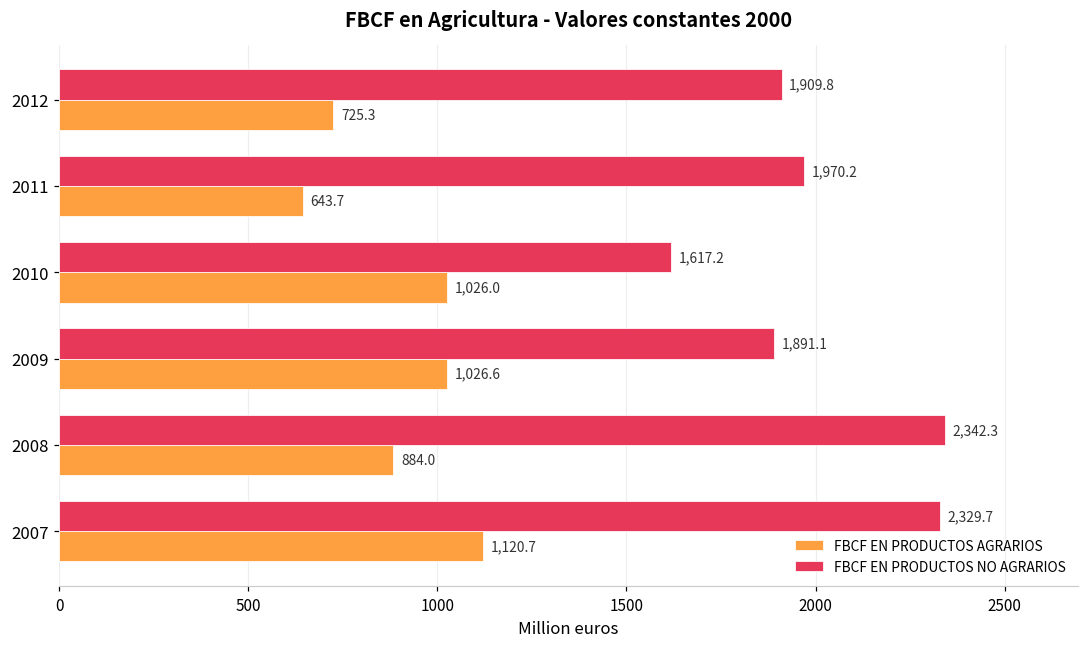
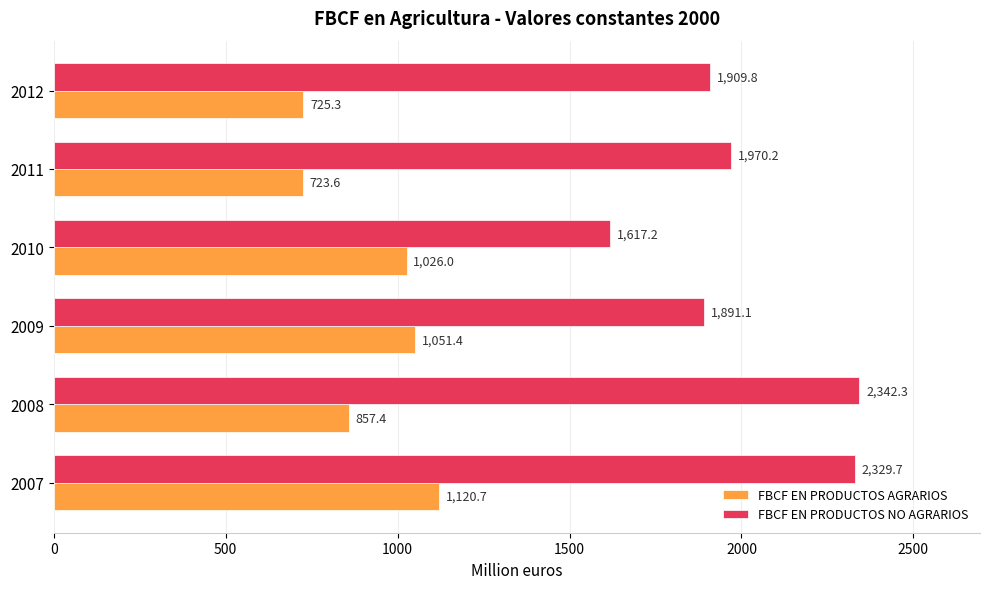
FBCF EN PRODUCTOS AGRARIOS, 2011: 643.7 -> 723.6
FBCF EN PRODUCTOS AGRARIOS, 2009: 1,026.6 -> 1,051.4
FBCF EN PRODUCTOS AGRARIOS, 2008: 884.0 -> 857.4
